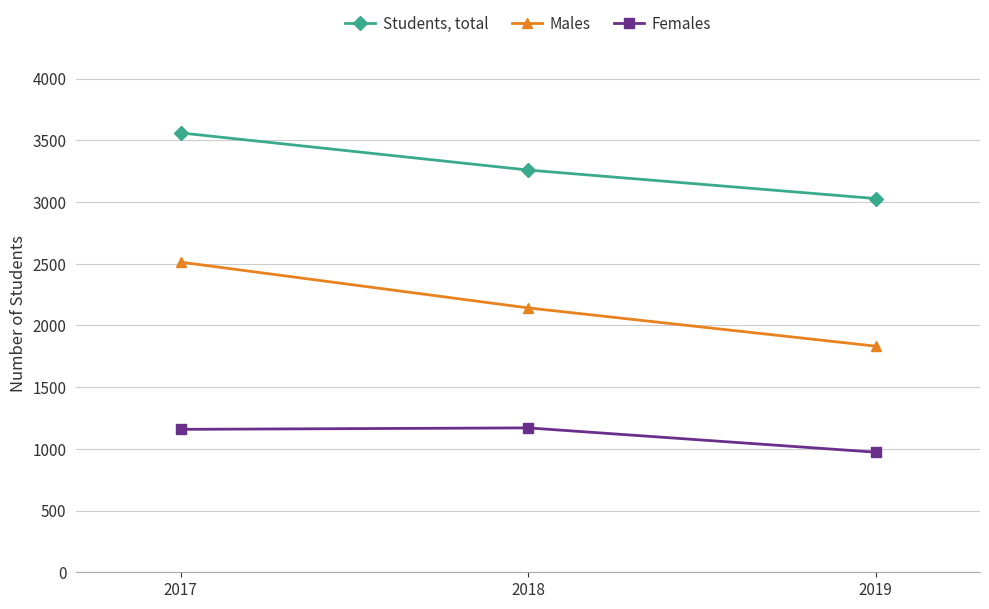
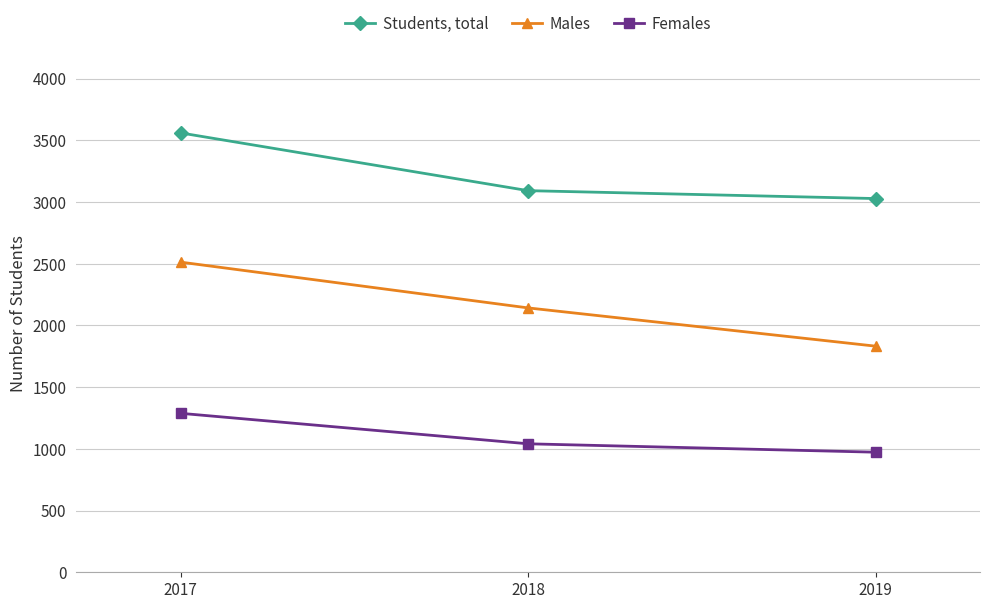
Females, 2017: 1160 -> 1290
Students, total, 2018: 3260 -> 3090
Females, 2018: 1170 -> 1040
